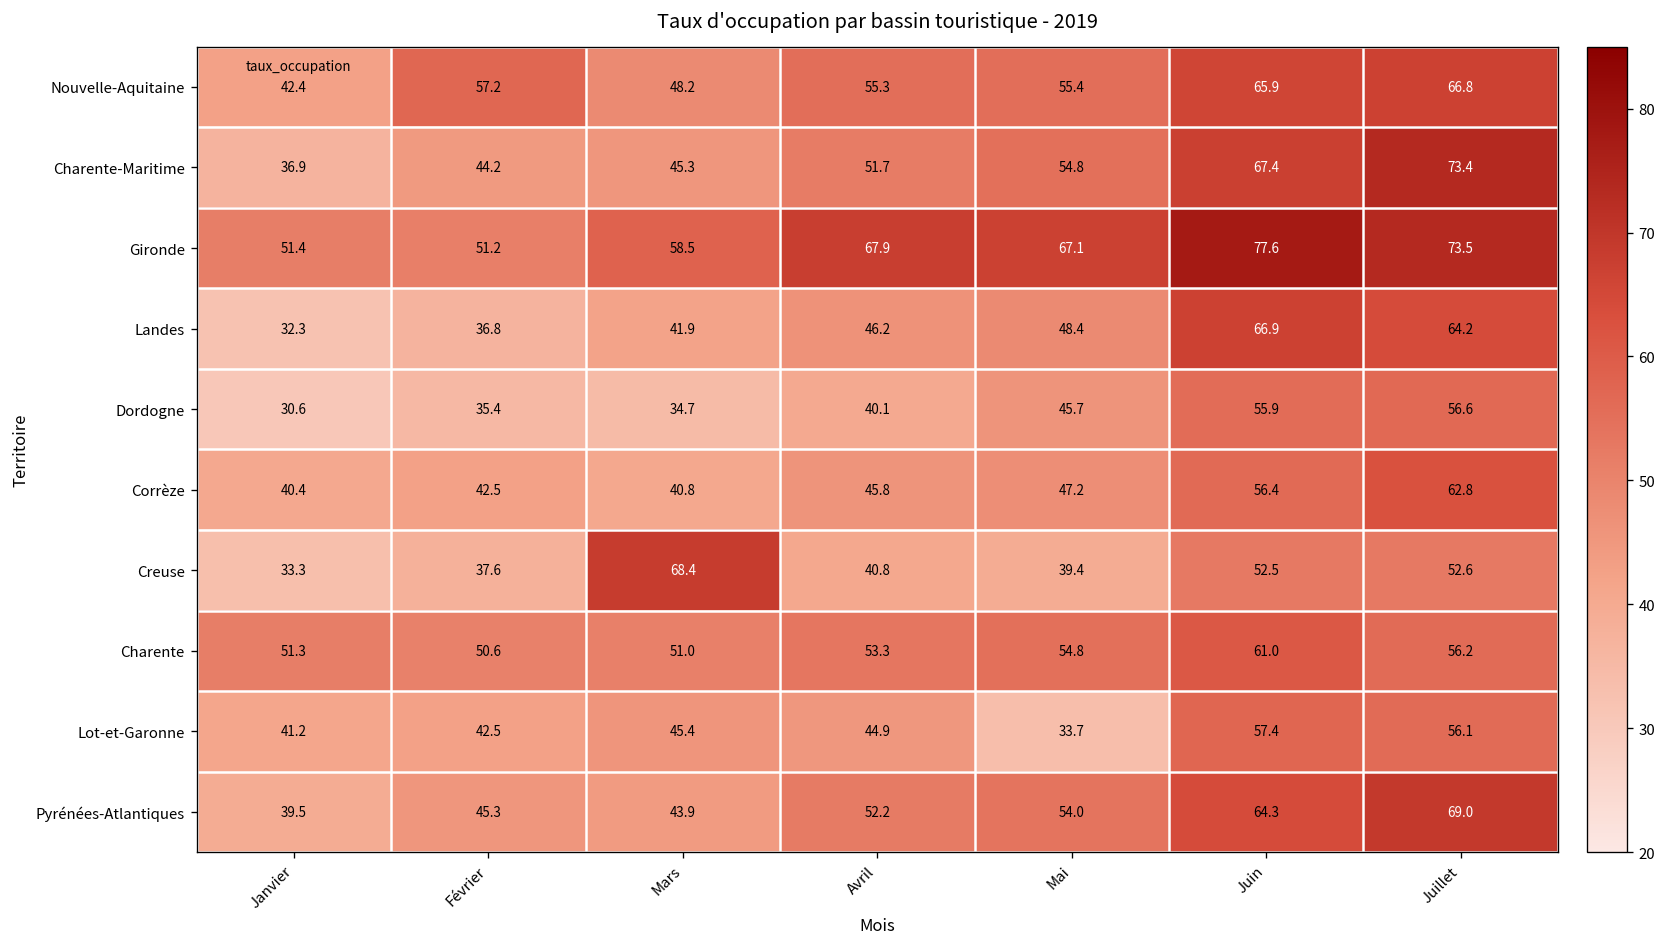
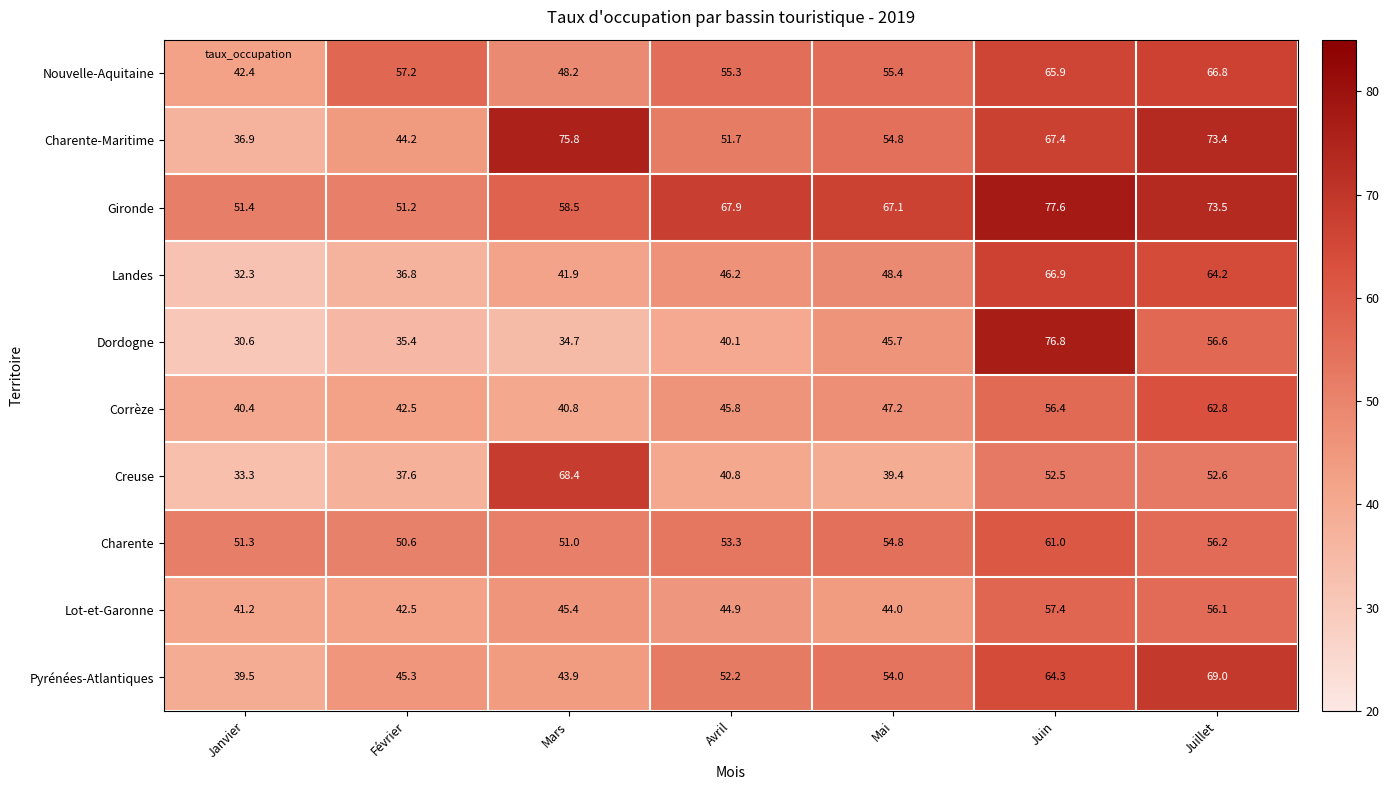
Charente-Maritime, Mars: 45.3 -> 75.8
Dordogne, Juin: 55.9 -> 76.8
Lot-et-Garonne, Mai: 33.7 -> 44.0
